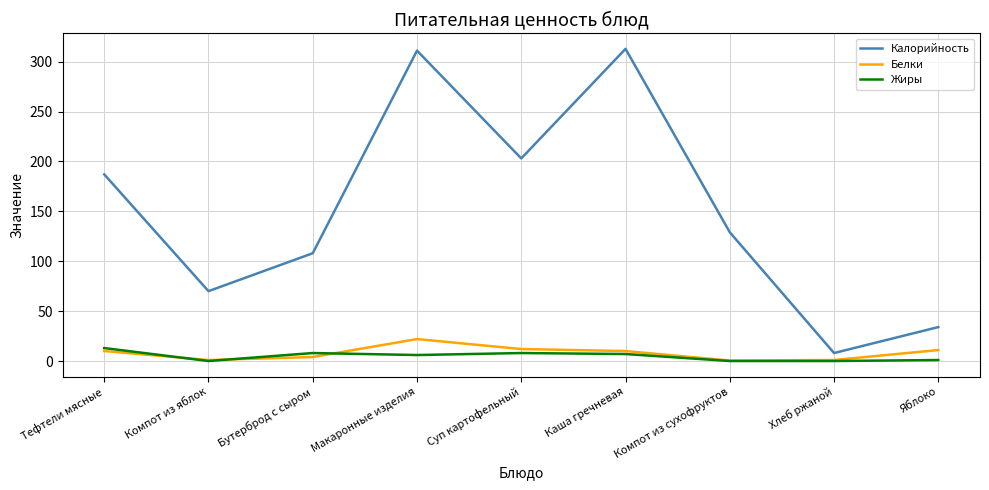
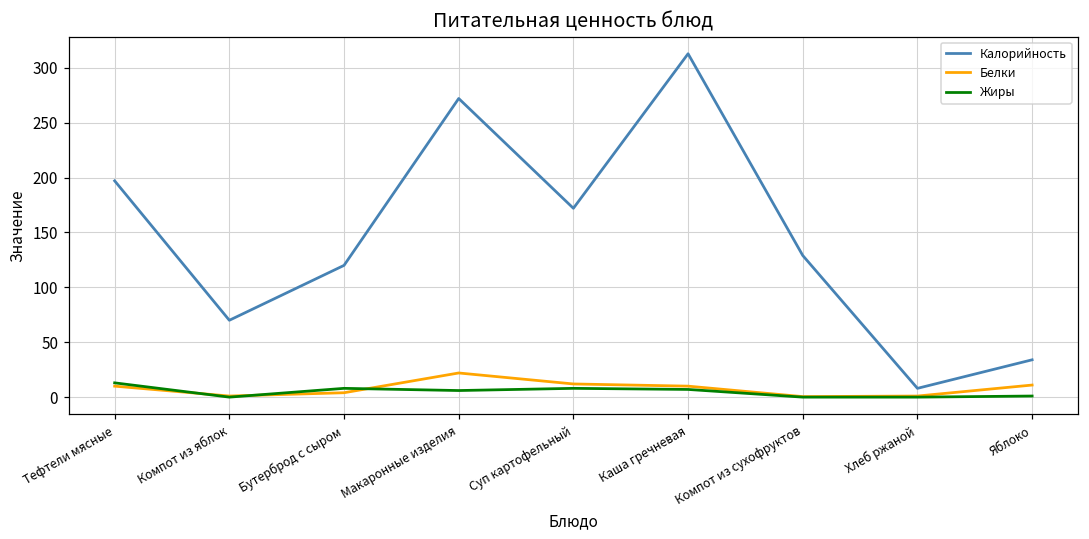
Калорийность, Тефтели мясные: 190 -> 200
Калорийность, Бутерброд с сыром: 110 -> 120
Калорийность, Макаронные изделия: 310 -> 270
Калорийность, Суп картофельный: 200 -> 170
